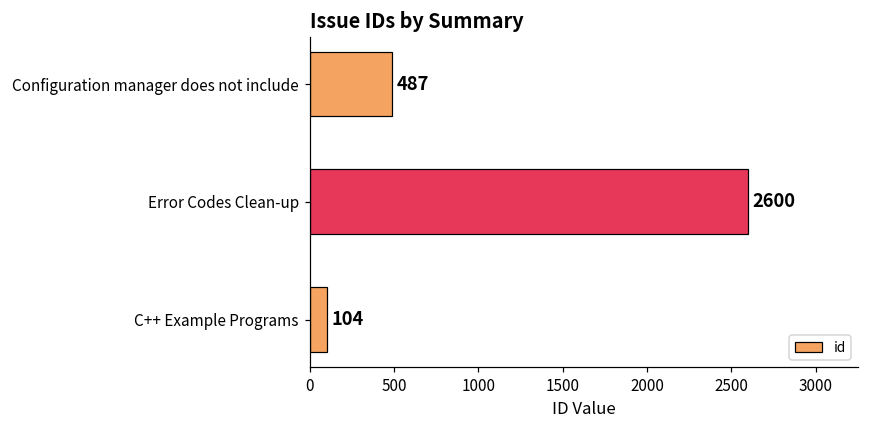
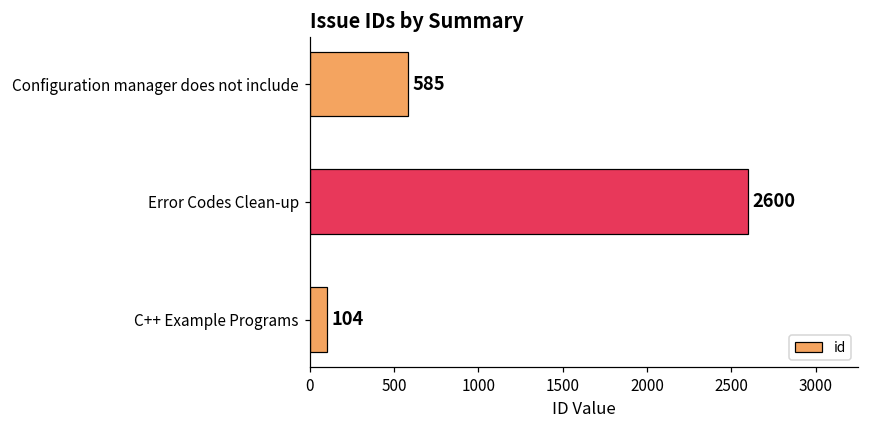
Configuration manager does not include: 487 -> 585
